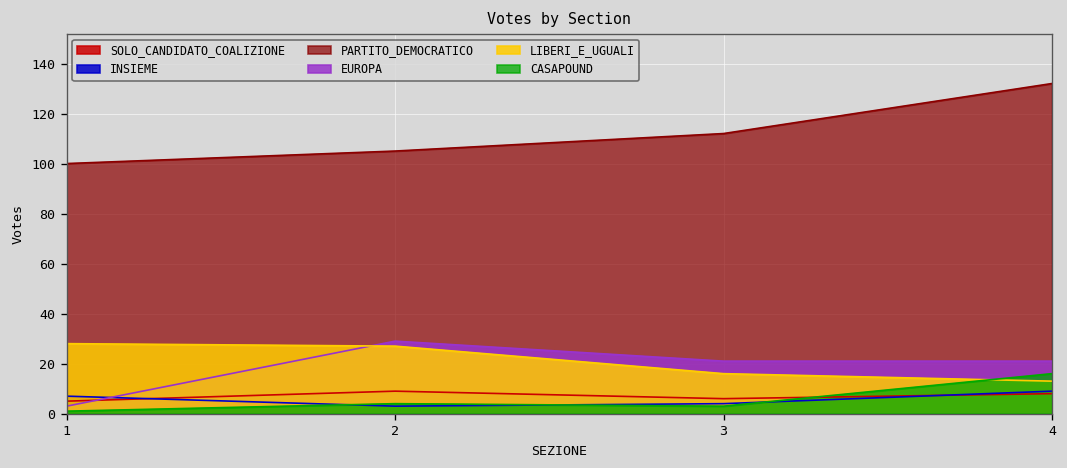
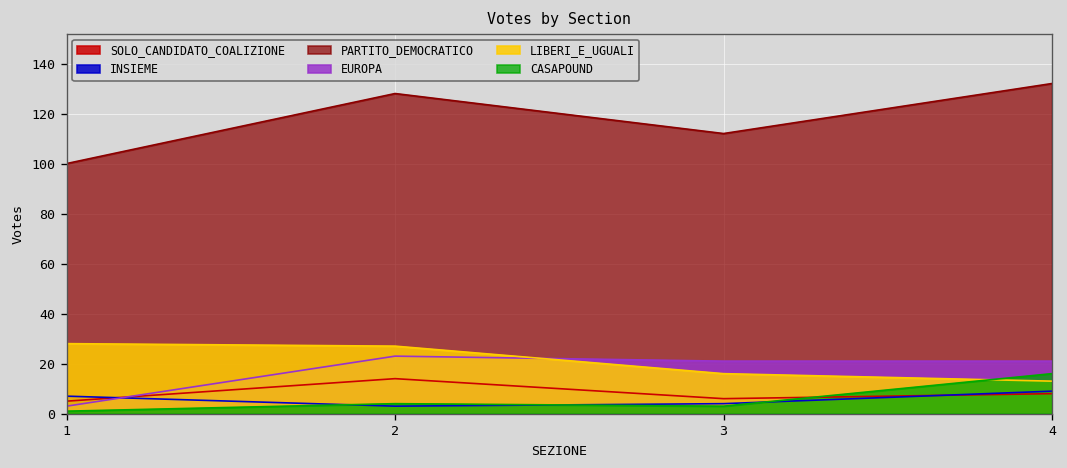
SOLO_CANDIDATO_COALIZIONE, 2: 9 -> 14
PARTITO_DEMOCRATICO, 2: 105 -> 128
EUROPA, 2: 29 -> 23
